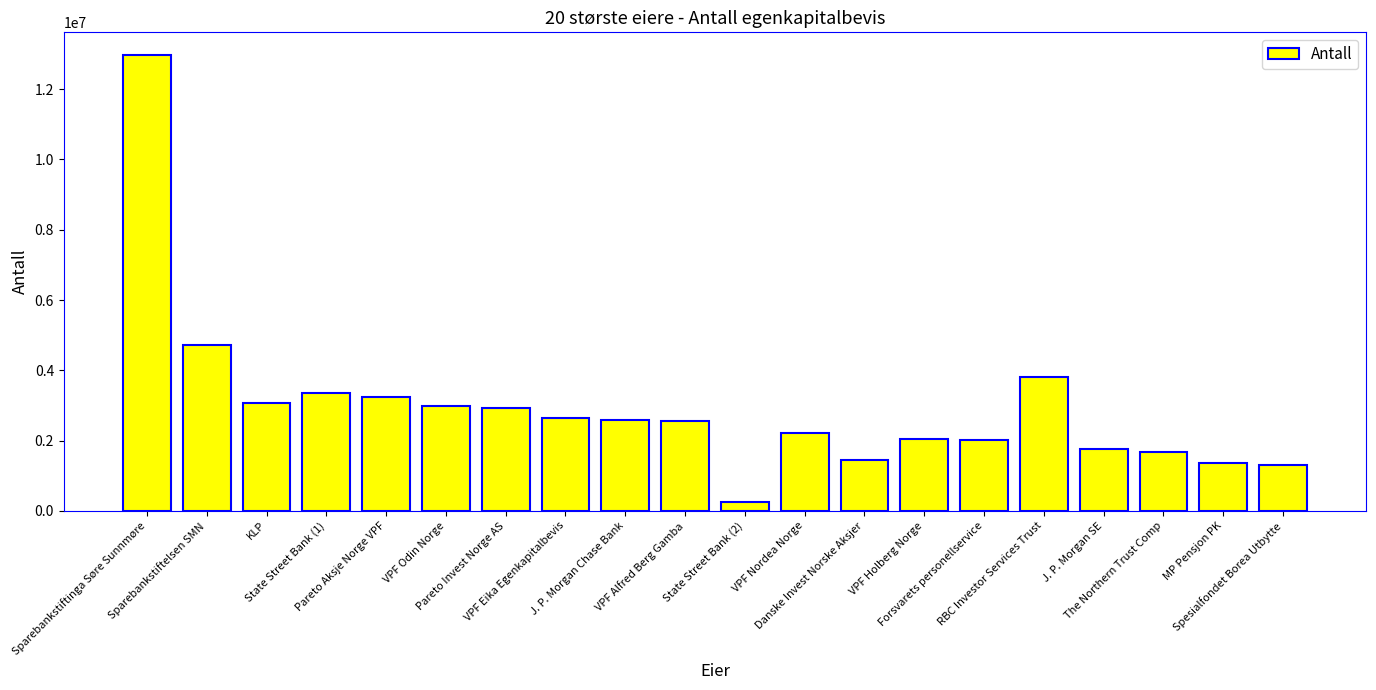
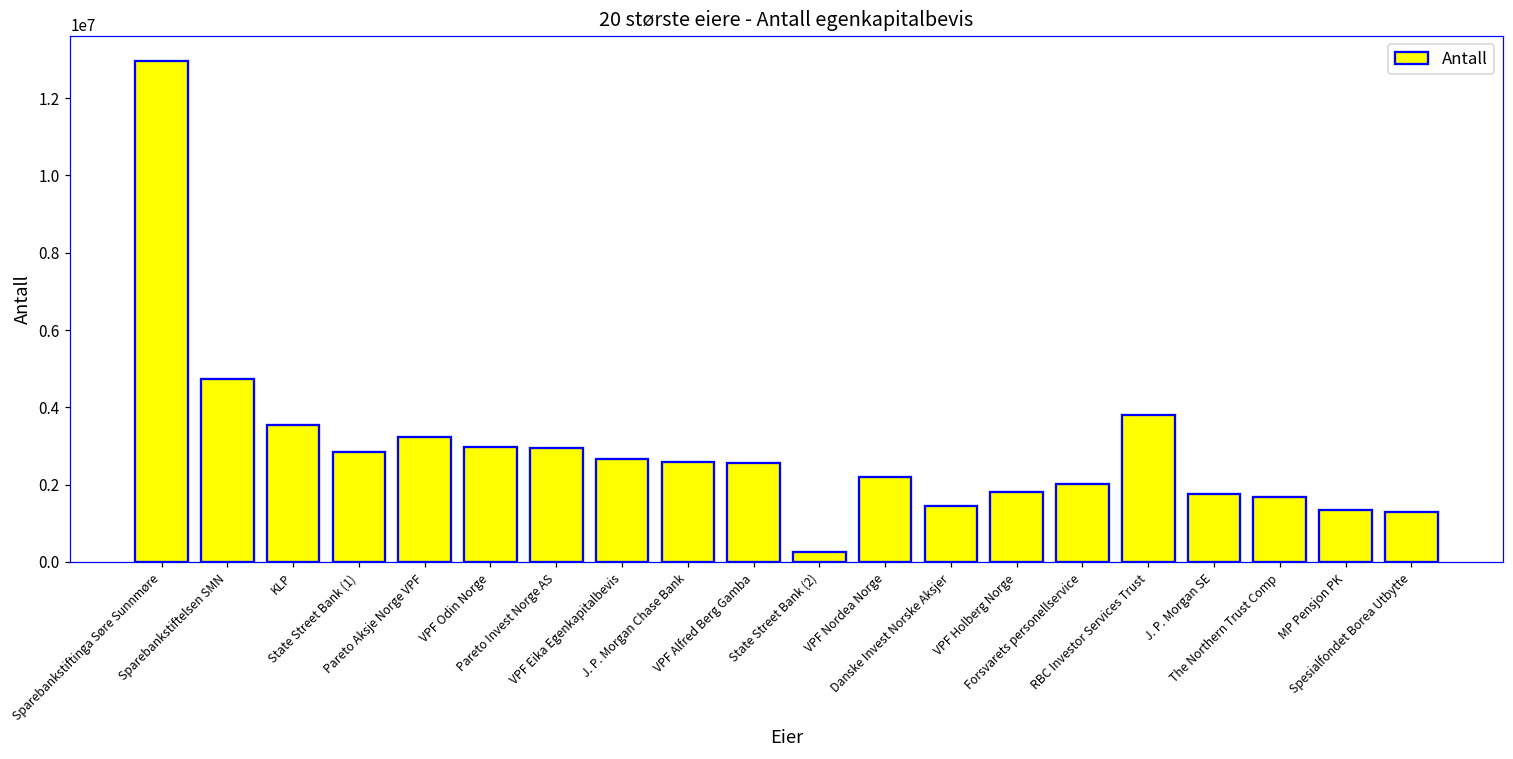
KLP: 3100000 -> 3500000
State Street Bank (1): 3300000 -> 2800000
VPF Holberg Norge: 2100000 -> 1800000
